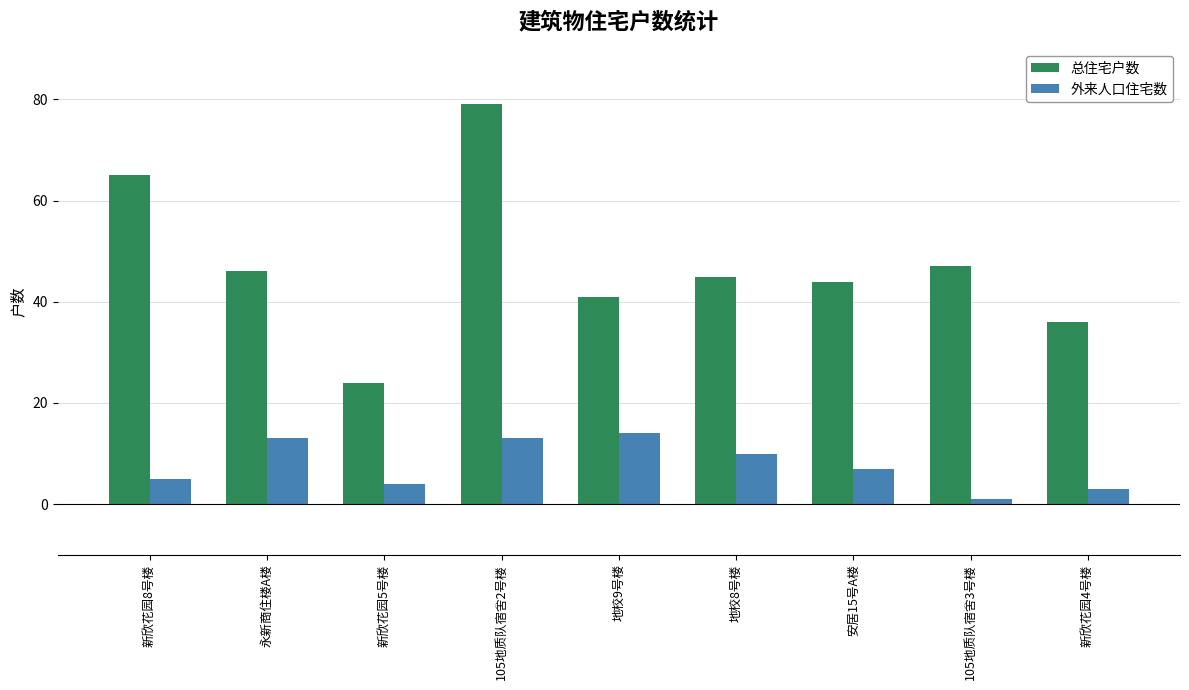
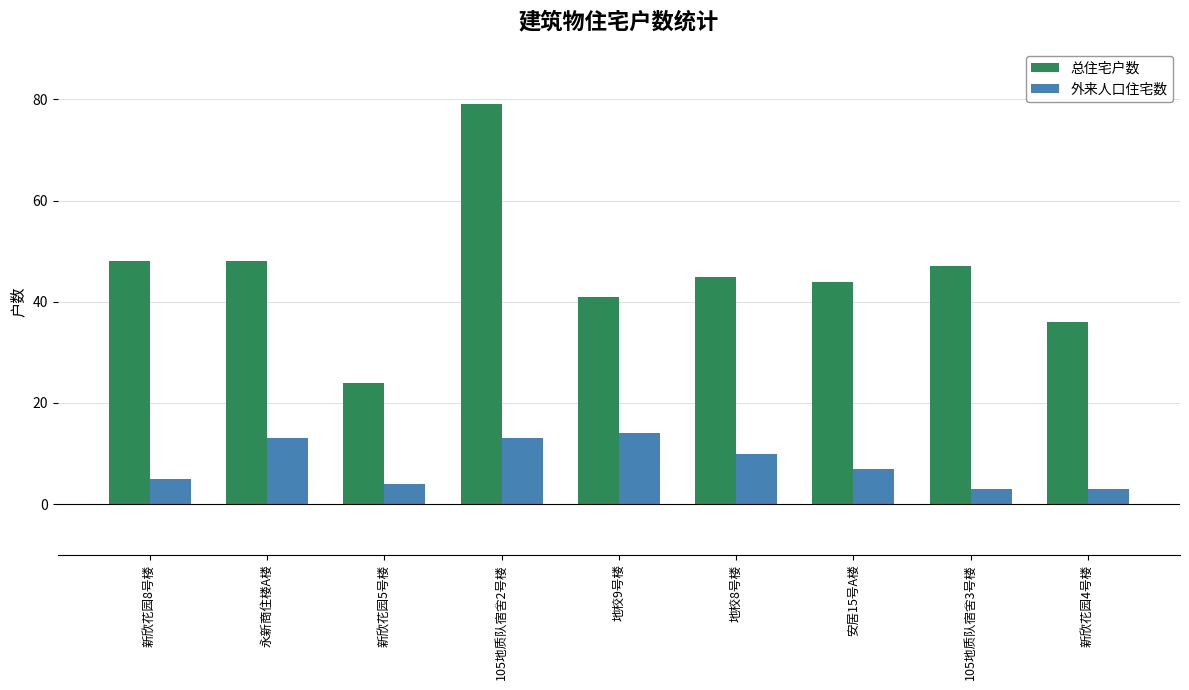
总住宅户数, 新欣花园8号楼: 65 -> 48
总住宅户数, 永新商住楼A楼: 46 -> 48
外来人口住宅数, 105地质队宿舍3号楼: 1 -> 3
